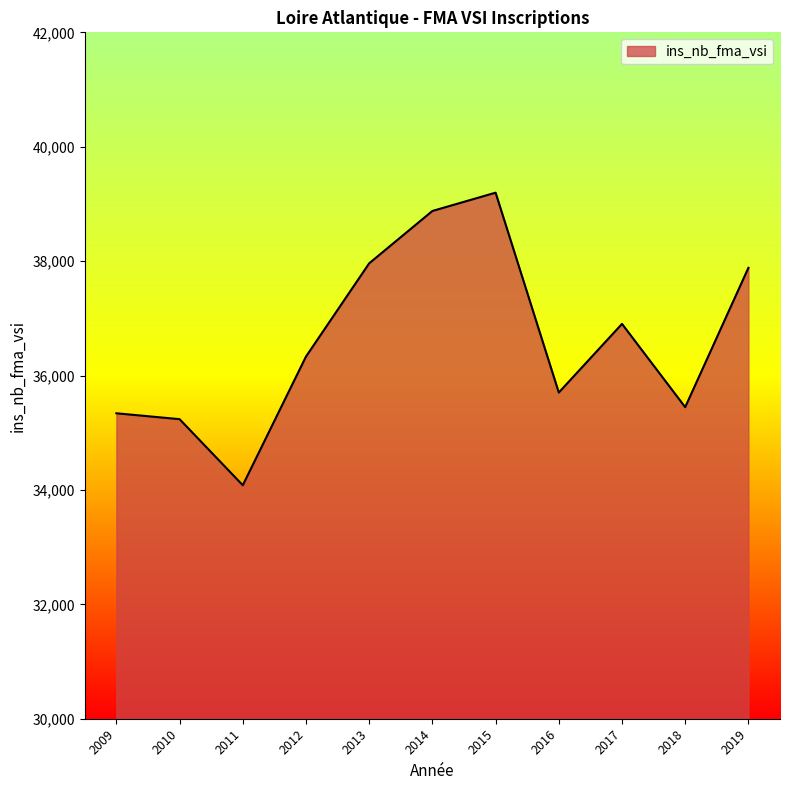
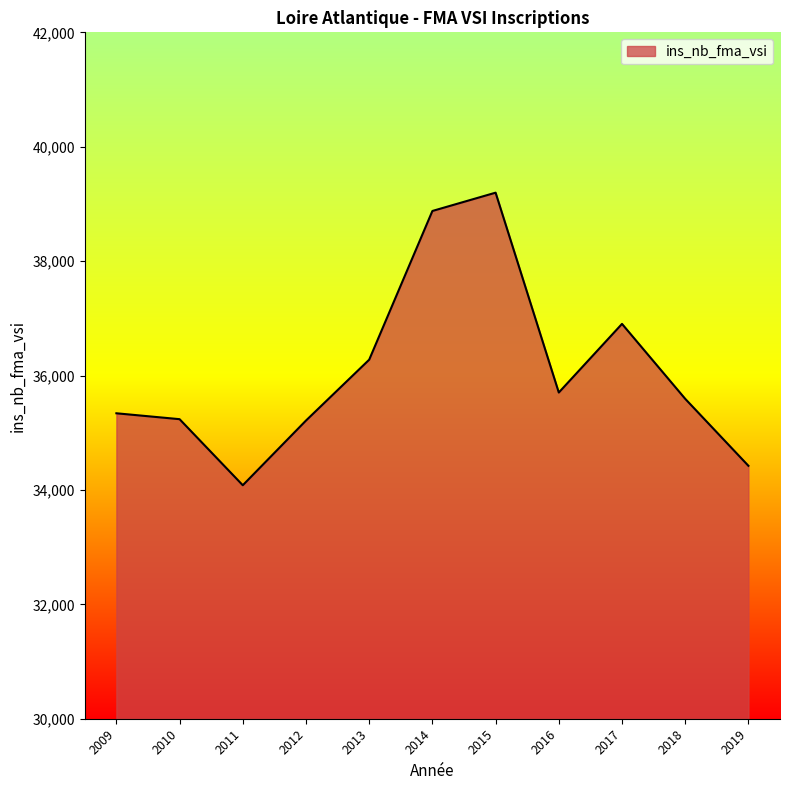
2012: 36,300 -> 35,200
2013: 38,000 -> 36,300
2018: 35,400 -> 35,600
2019: 37,900 -> 34,400
